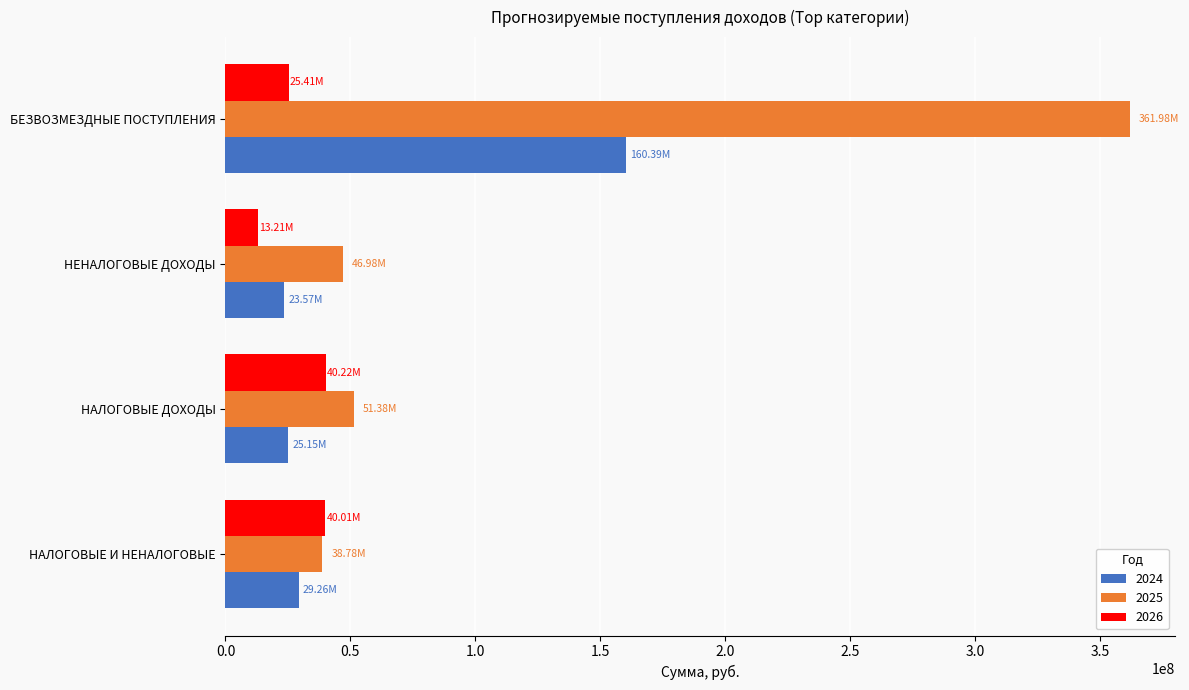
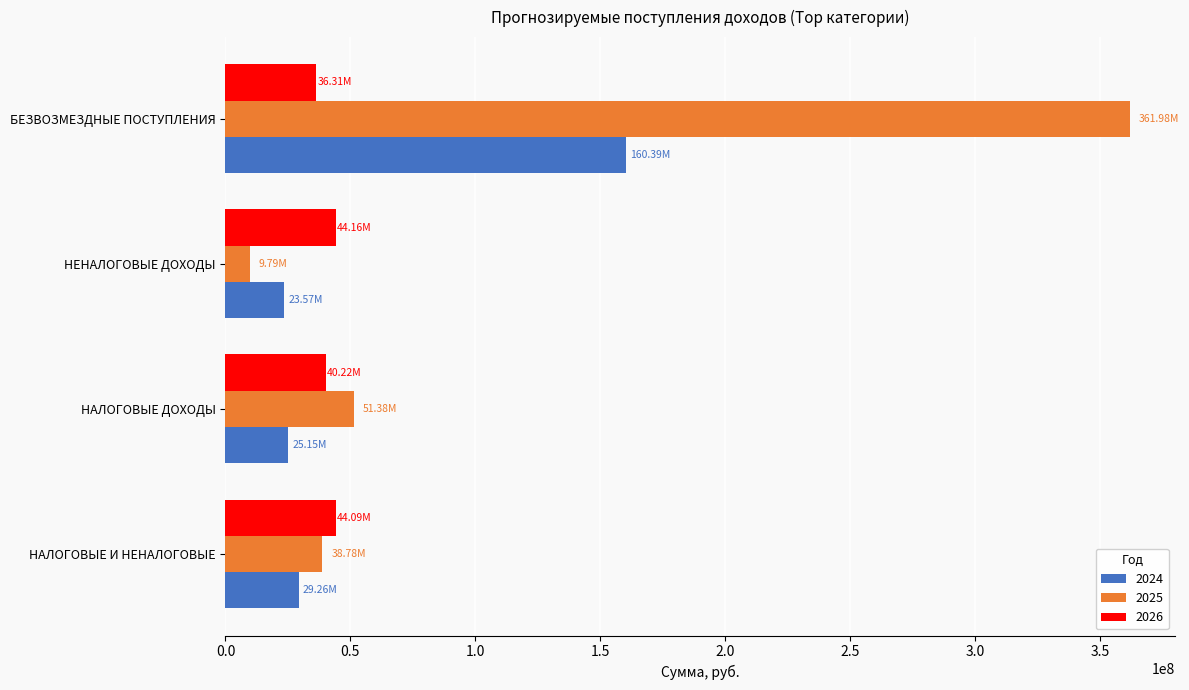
2026, БЕЗВОЗМЕЗДНЫЕ ПОСТУПЛЕНИЯ: 25.41M -> 36.31M
2026, НЕНАЛОГОВЫЕ ДОХОДЫ: 13.21M -> 44.16M
2025, НЕНАЛОГОВЫЕ ДОХОДЫ: 46.98M -> 9.79M
2026, НАЛОГОВЫЕ И НЕНАЛОГОВЫЕ: 40.01M -> 44.09M
